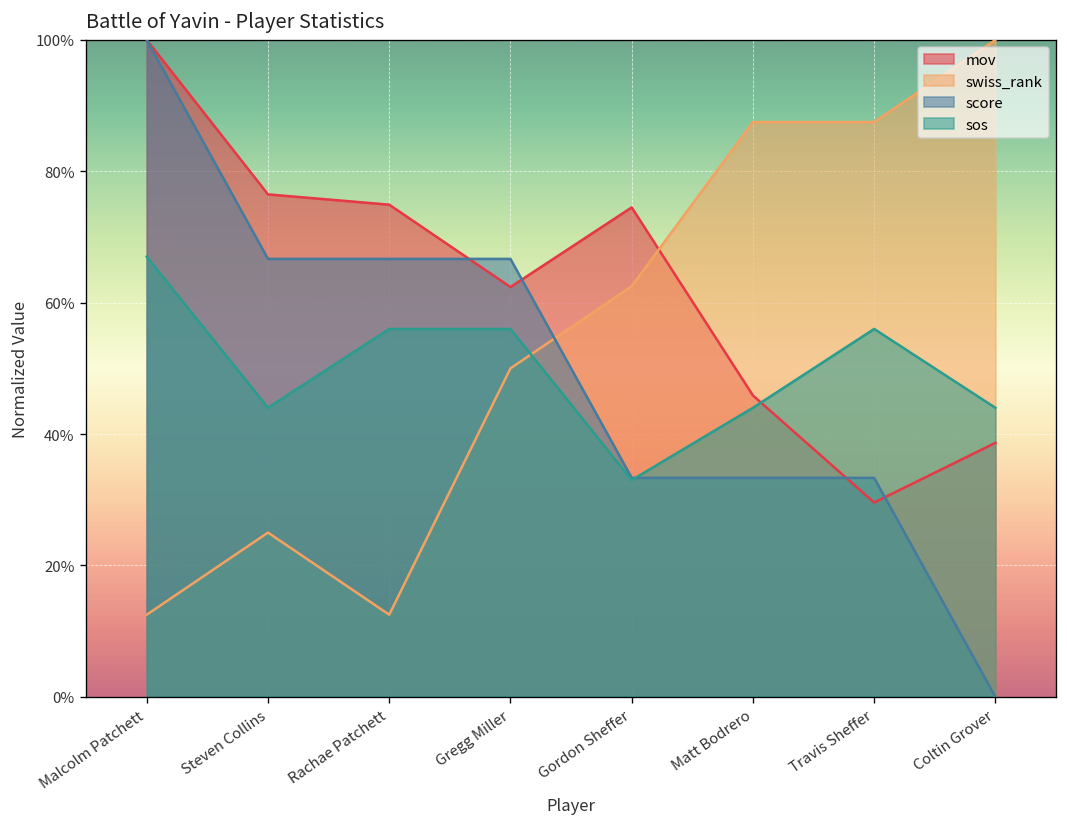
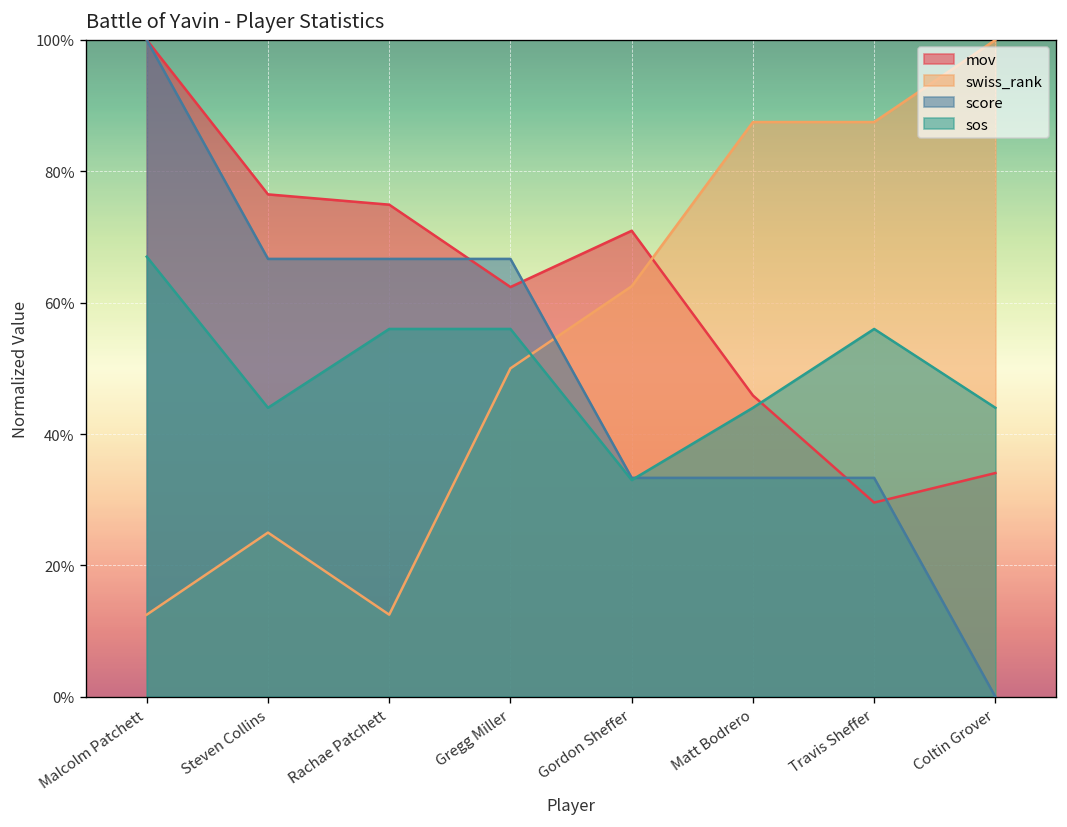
mov, Gordon Sheffer: 75% -> 71%
mov, Coltin Grover: 39% -> 34%
